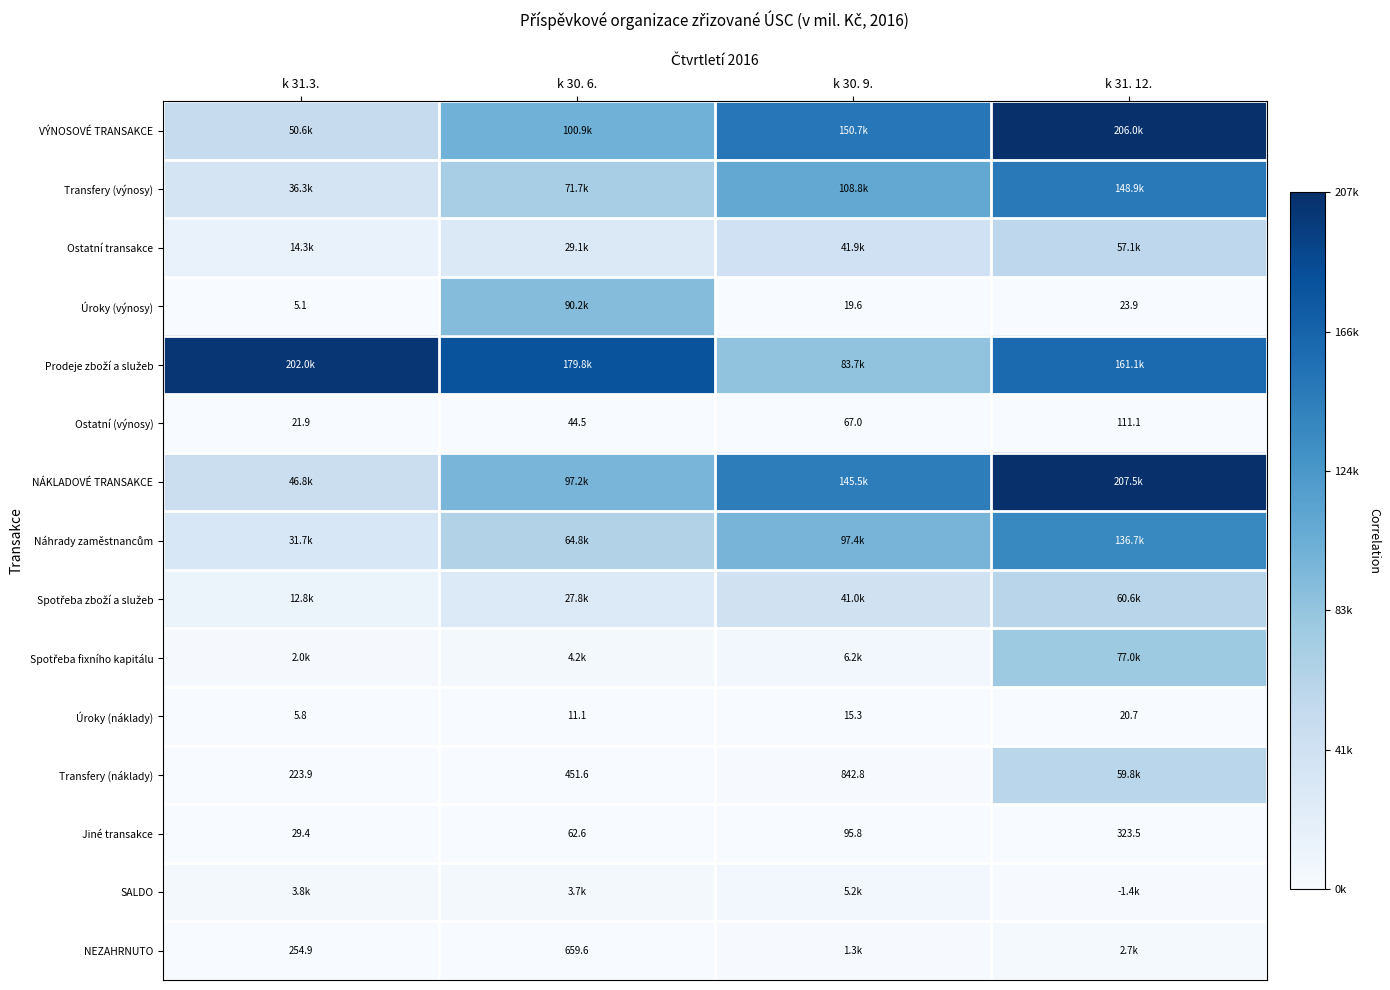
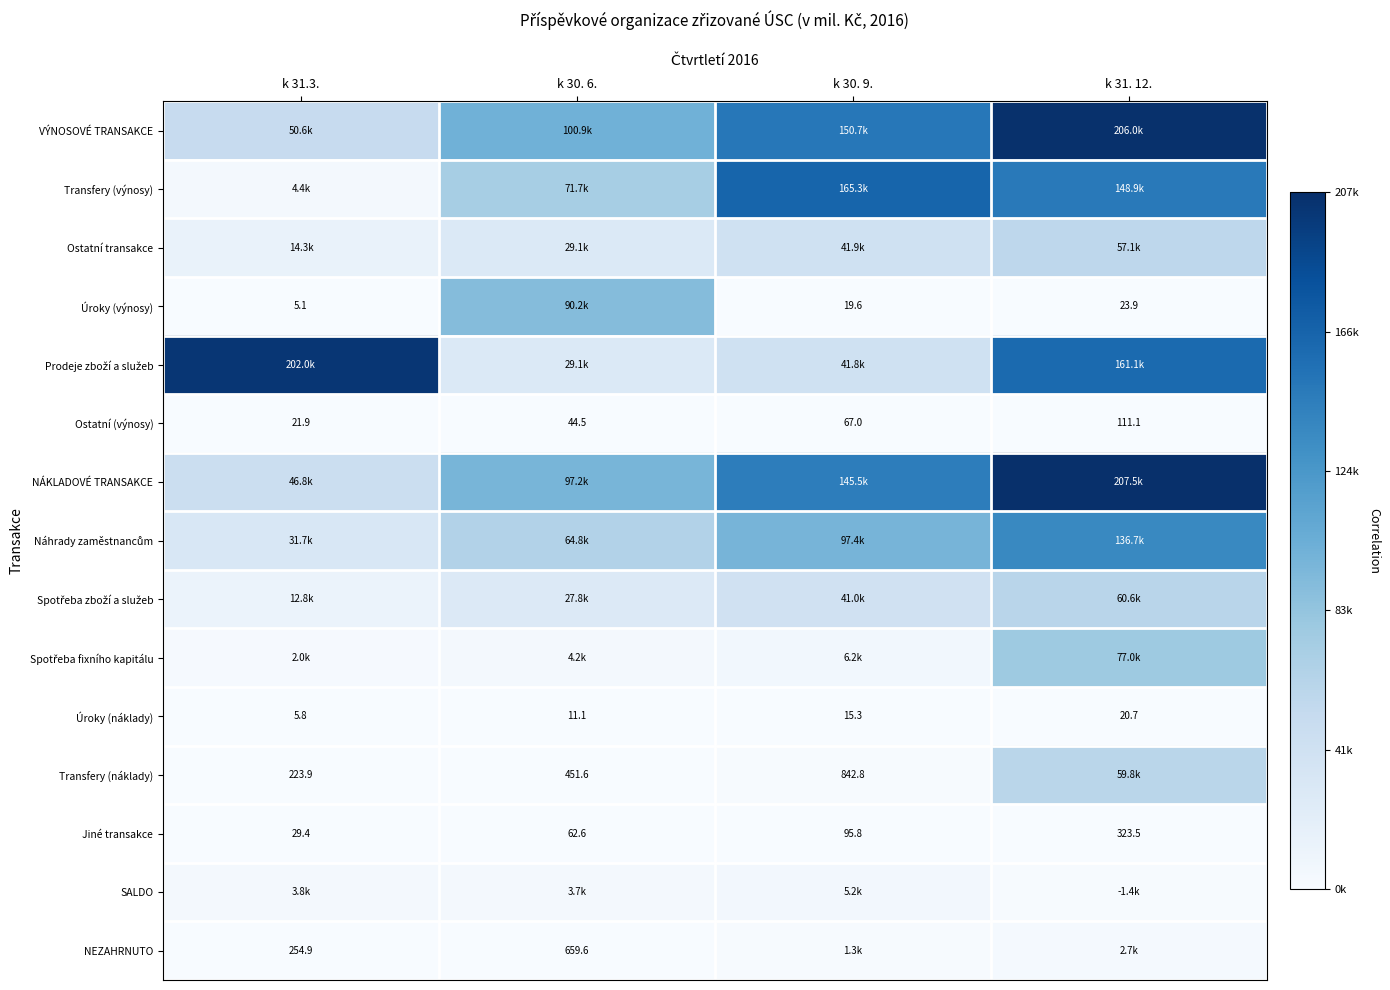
Transfery (výnosy), k 31.3.: 36.3k -> 4.4k
Transfery (výnosy), k 30. 9.: 108.8k -> 165.3k
Prodeje zboží a služeb, k 30. 6.: 179.8k -> 29.1k
Prodeje zboží a služeb, k 30. 9.: 83.7k -> 41.8k
